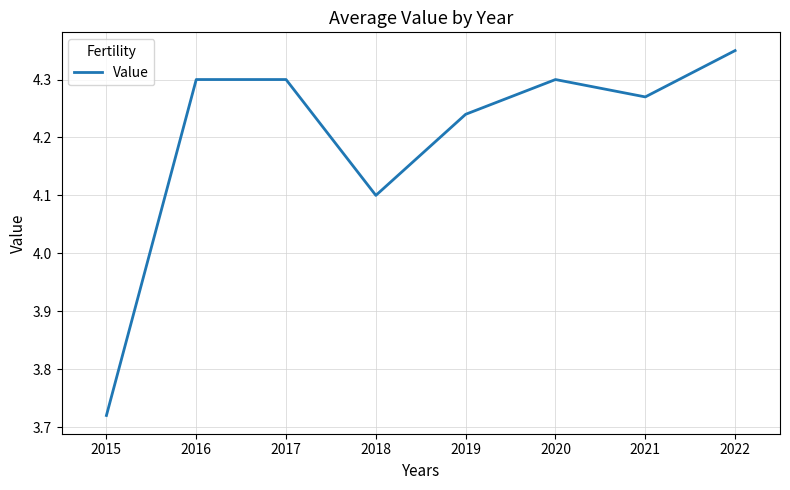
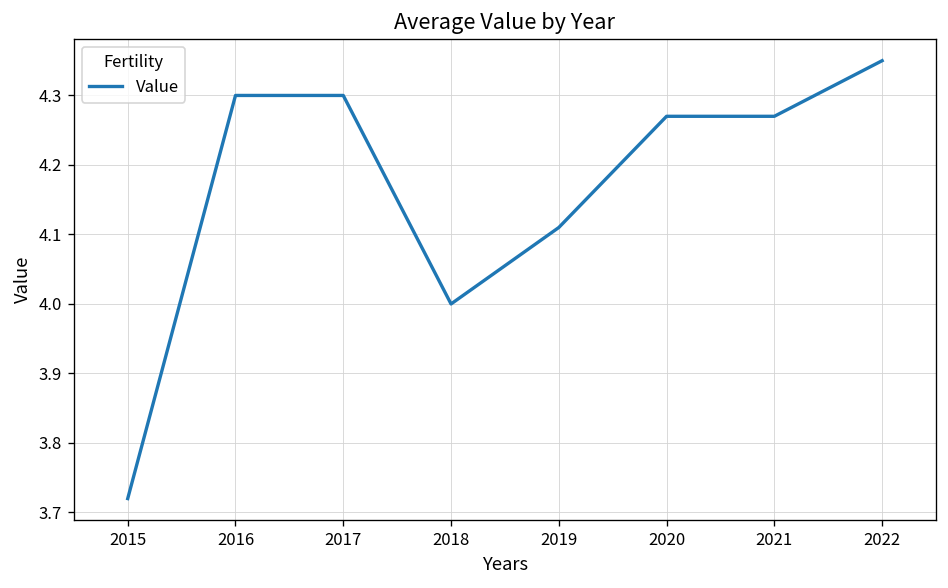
2018: 4.1 -> 4.0
2019: 4.24 -> 4.11
2020: 4.30 -> 4.27
